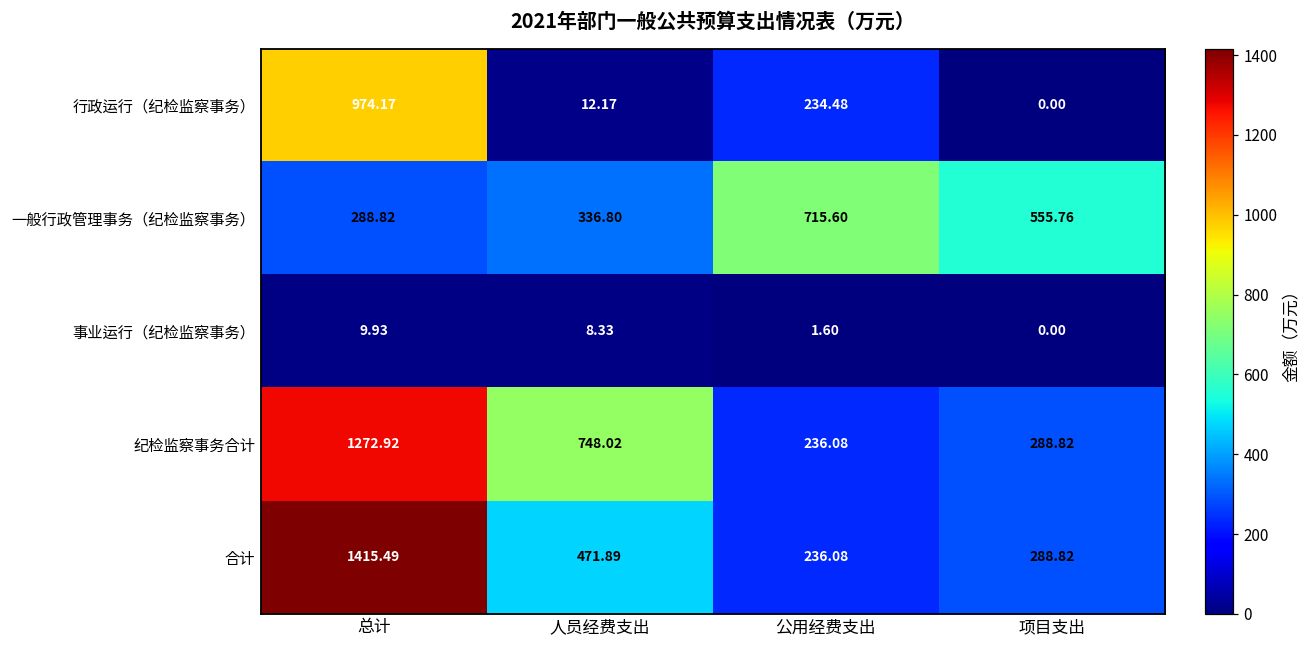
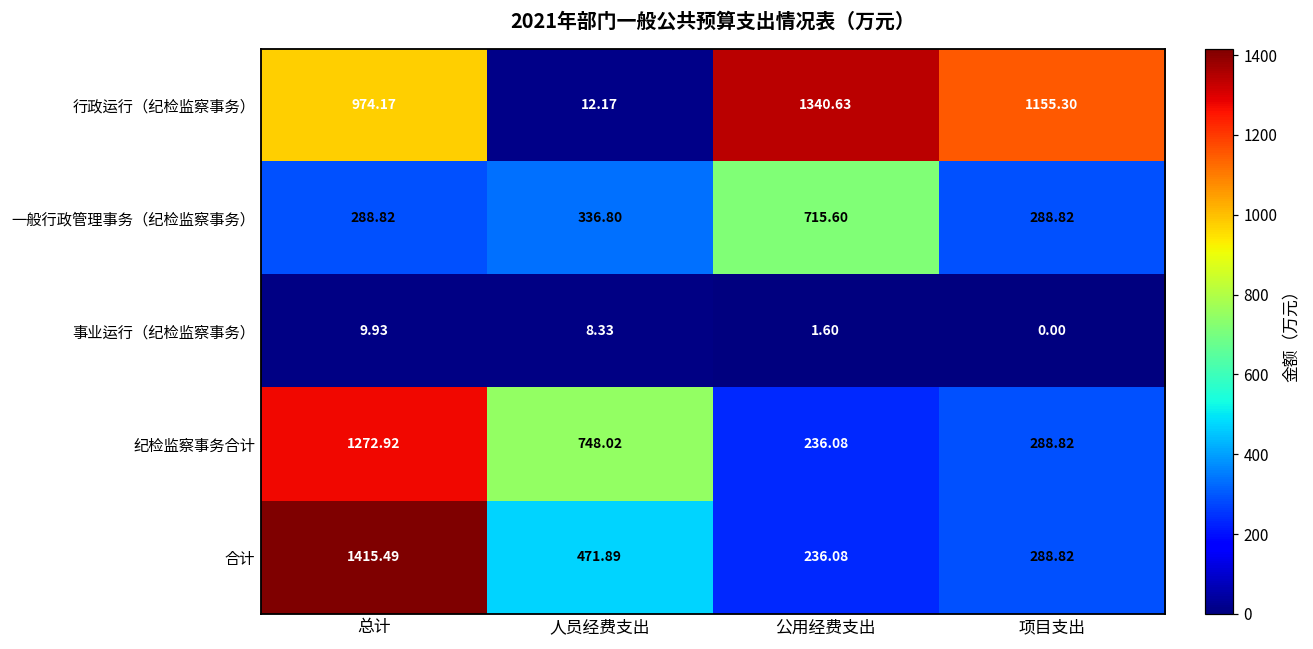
行政运行（纪检监察事务）, 公用经费支出: 234.48 -> 1340.63
行政运行（纪检监察事务）, 项目支出: 0.00 -> 1155.30
一般行政管理事务（纪检监察事务）, 项目支出: 555.76 -> 288.82
